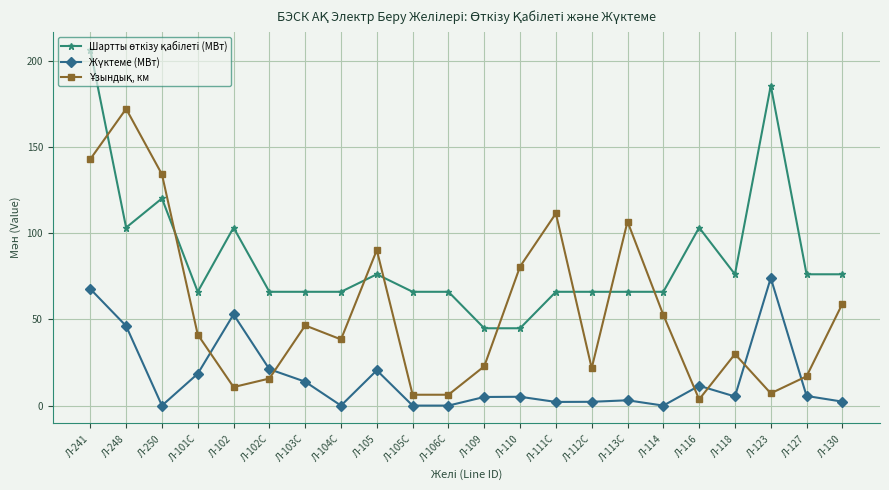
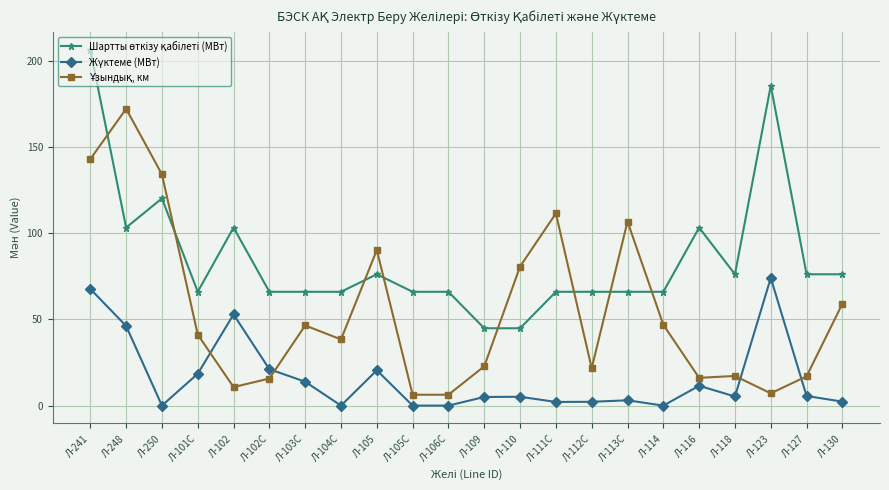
Ұзындық, км, Л-114: 53 -> 47
Ұзындық, км, Л-116: 4 -> 16
Ұзындық, км, Л-118: 30 -> 17
